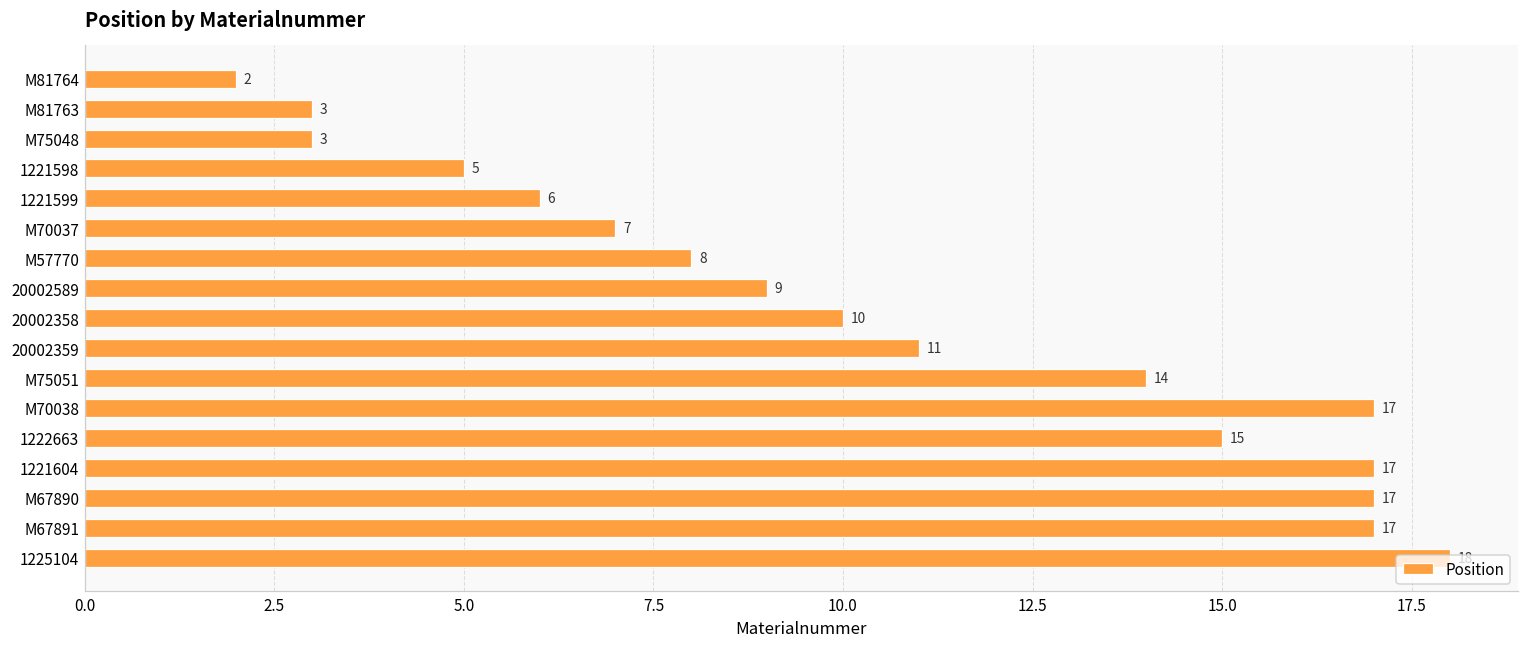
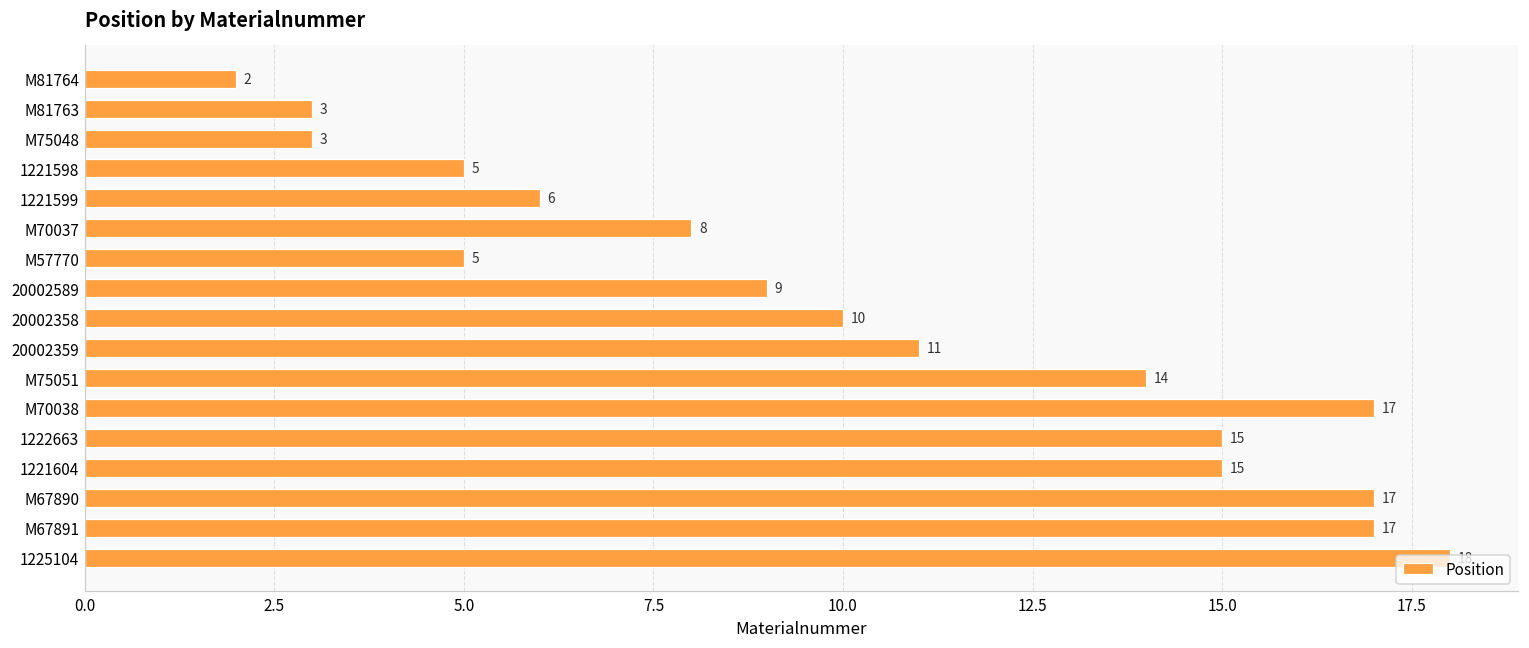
M70037: 7 -> 8
M57770: 8 -> 5
1221604: 17 -> 15
